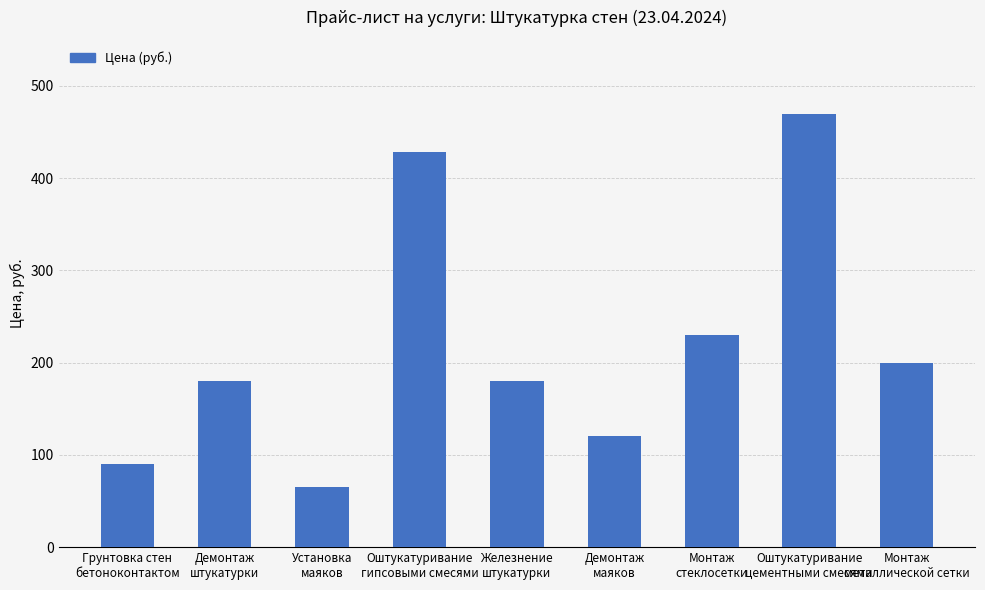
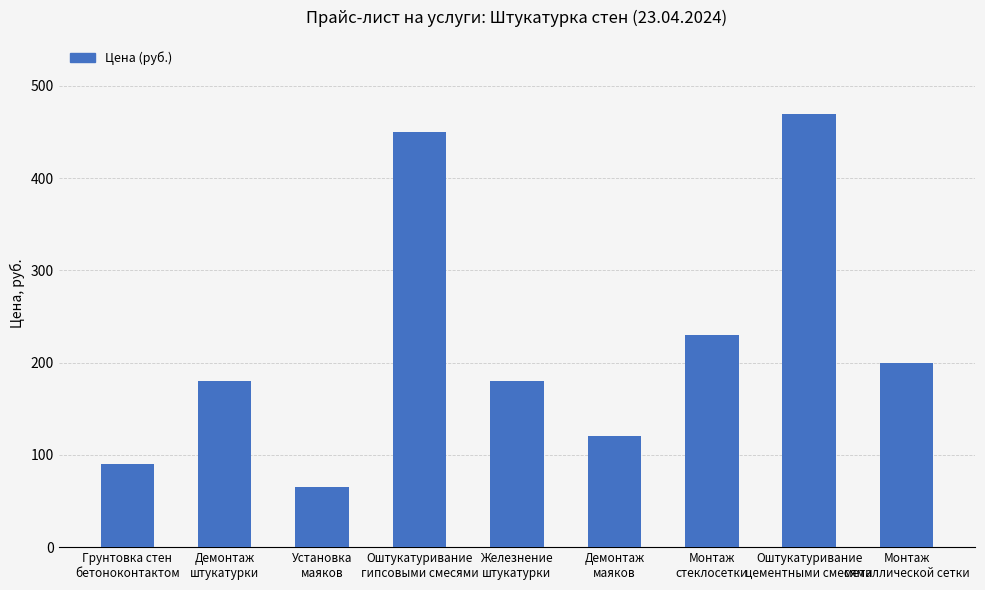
Оштукатуривание гипсовыми смесями: 430 -> 450
